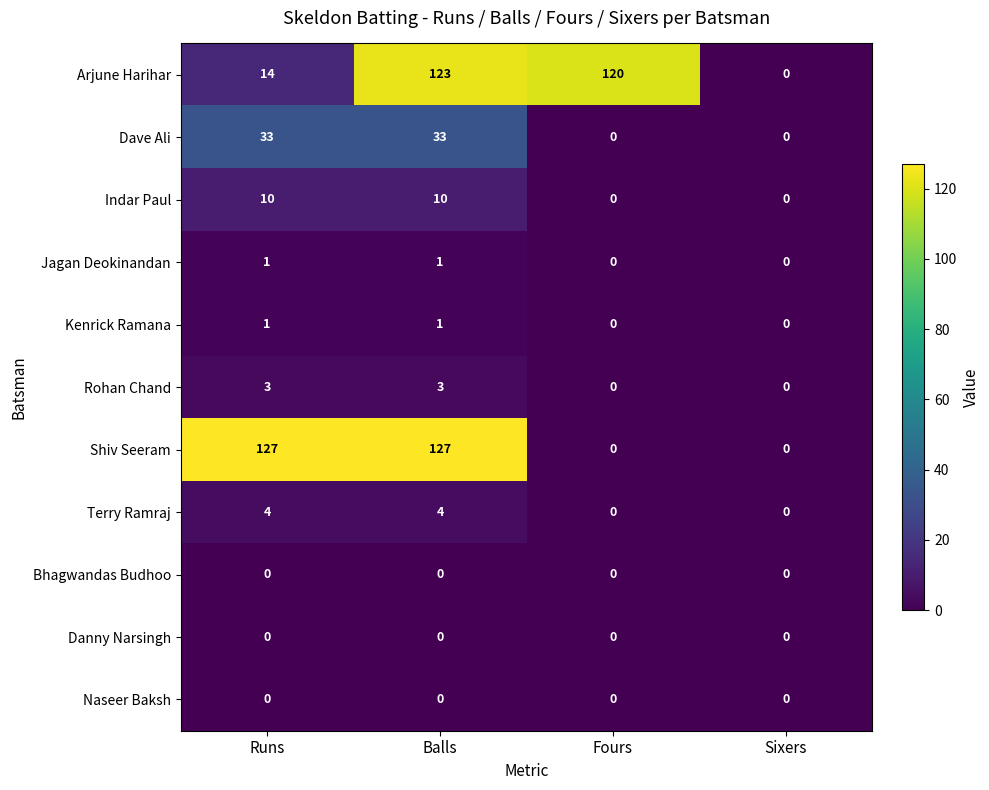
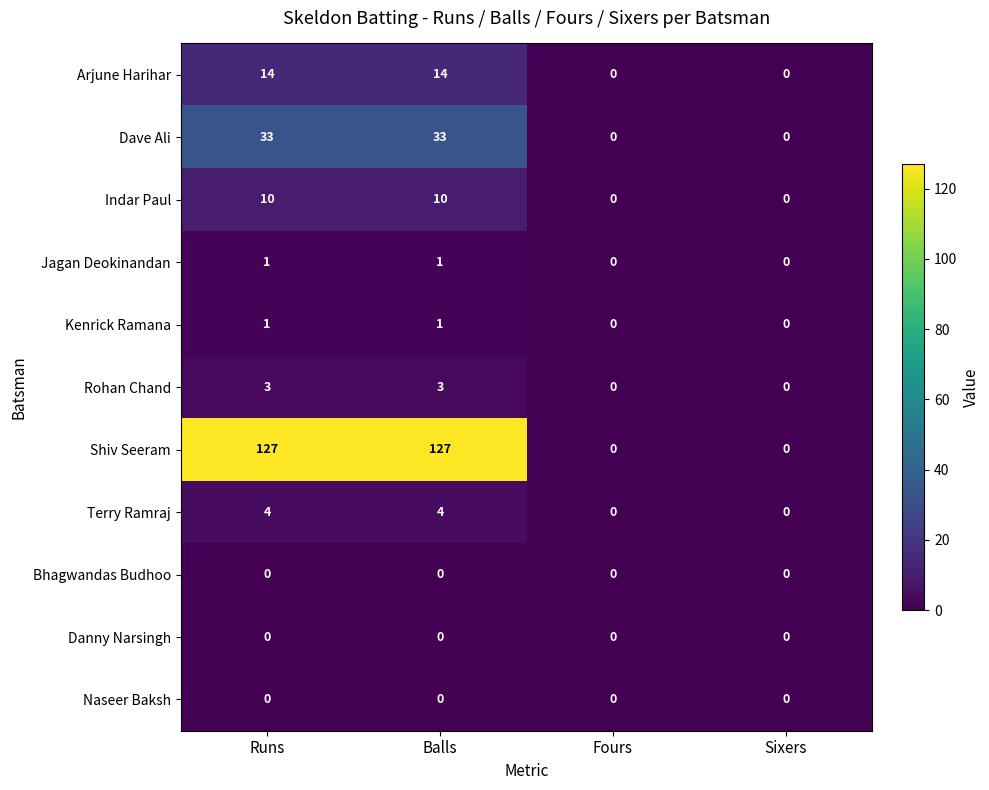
Arjune Harihar, Balls: 123 -> 14
Arjune Harihar, Fours: 120 -> 0
